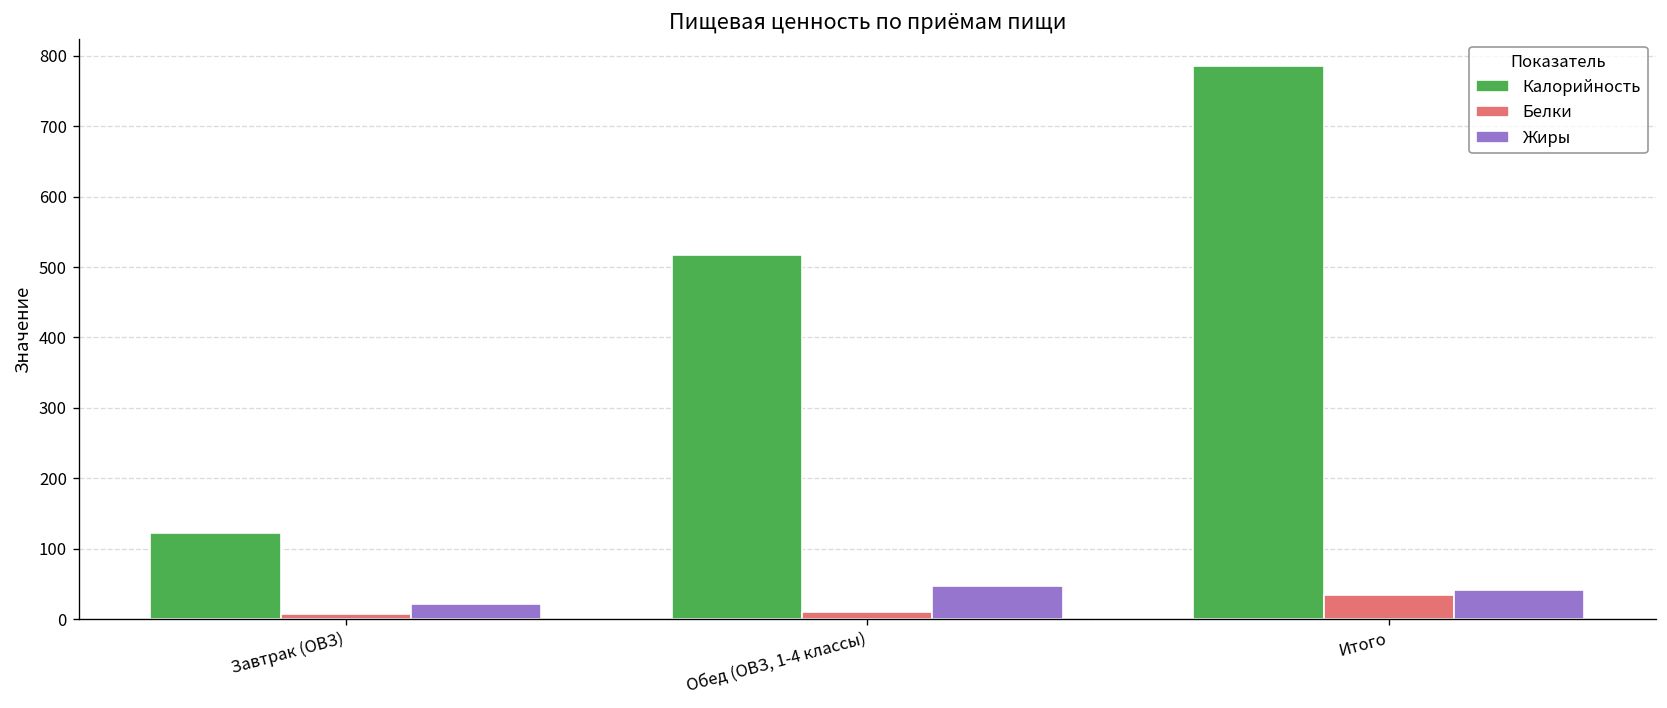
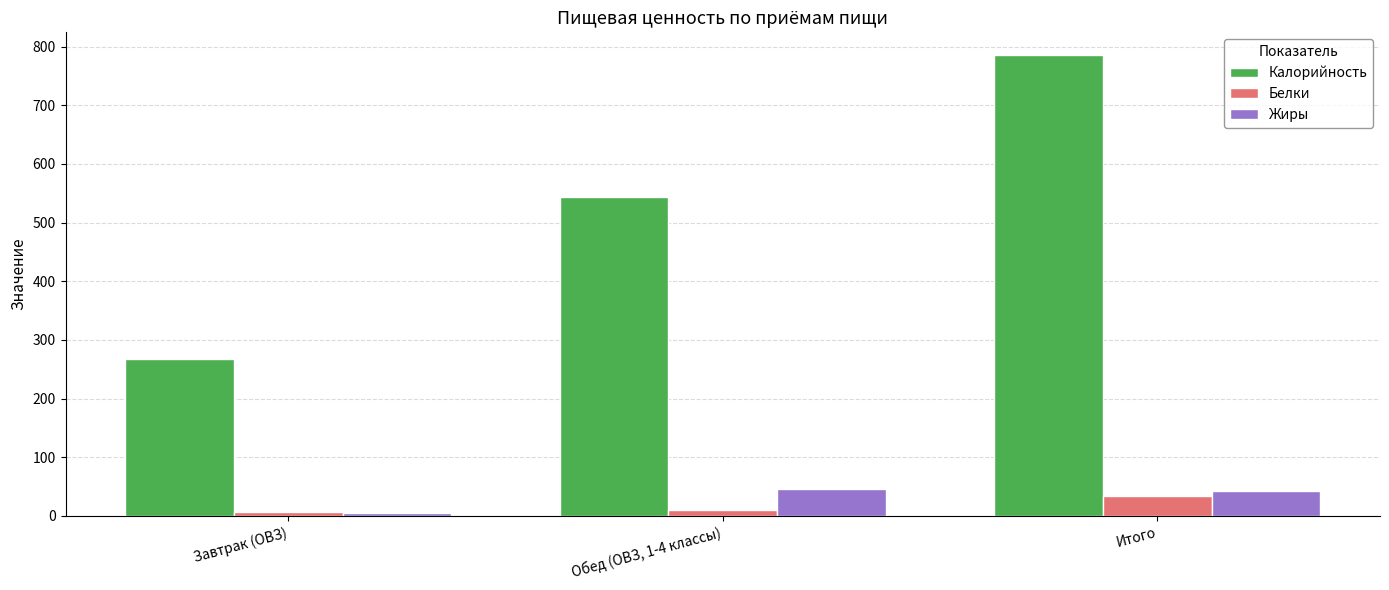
Калорийность, Завтрак (ОВЗ): 120 -> 270
Жиры, Завтрак (ОВЗ): 20 -> 10
Калорийность, Обед (ОВЗ, 1-4 классы): 520 -> 540
